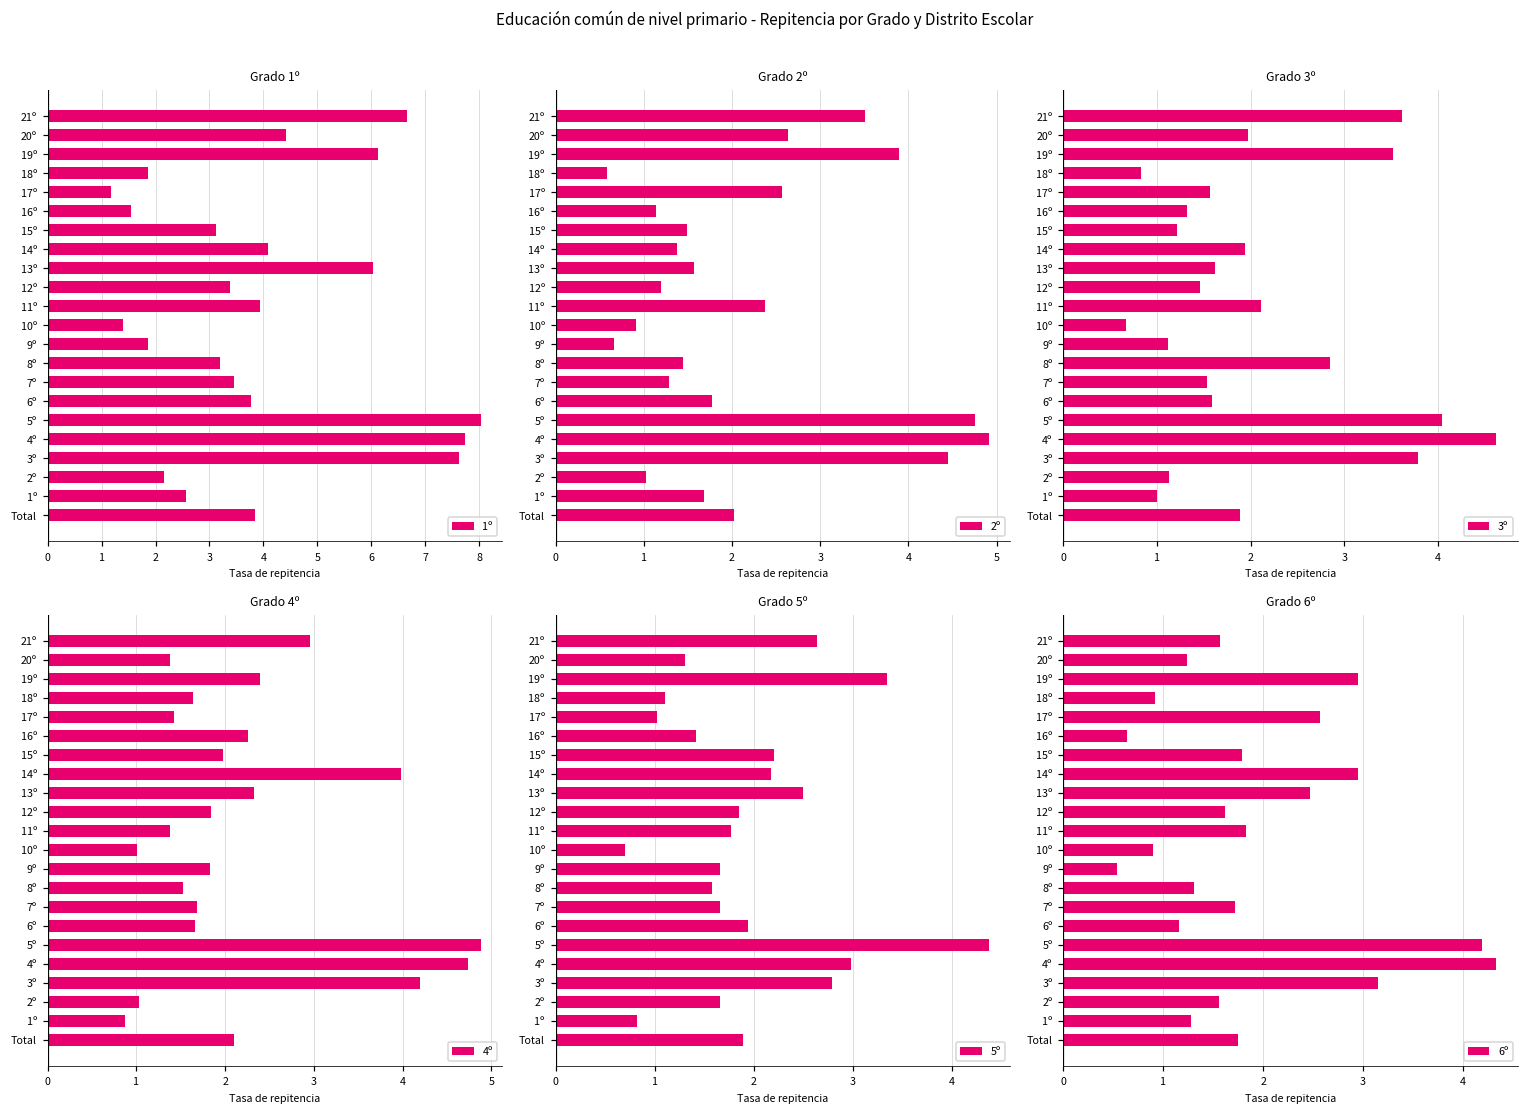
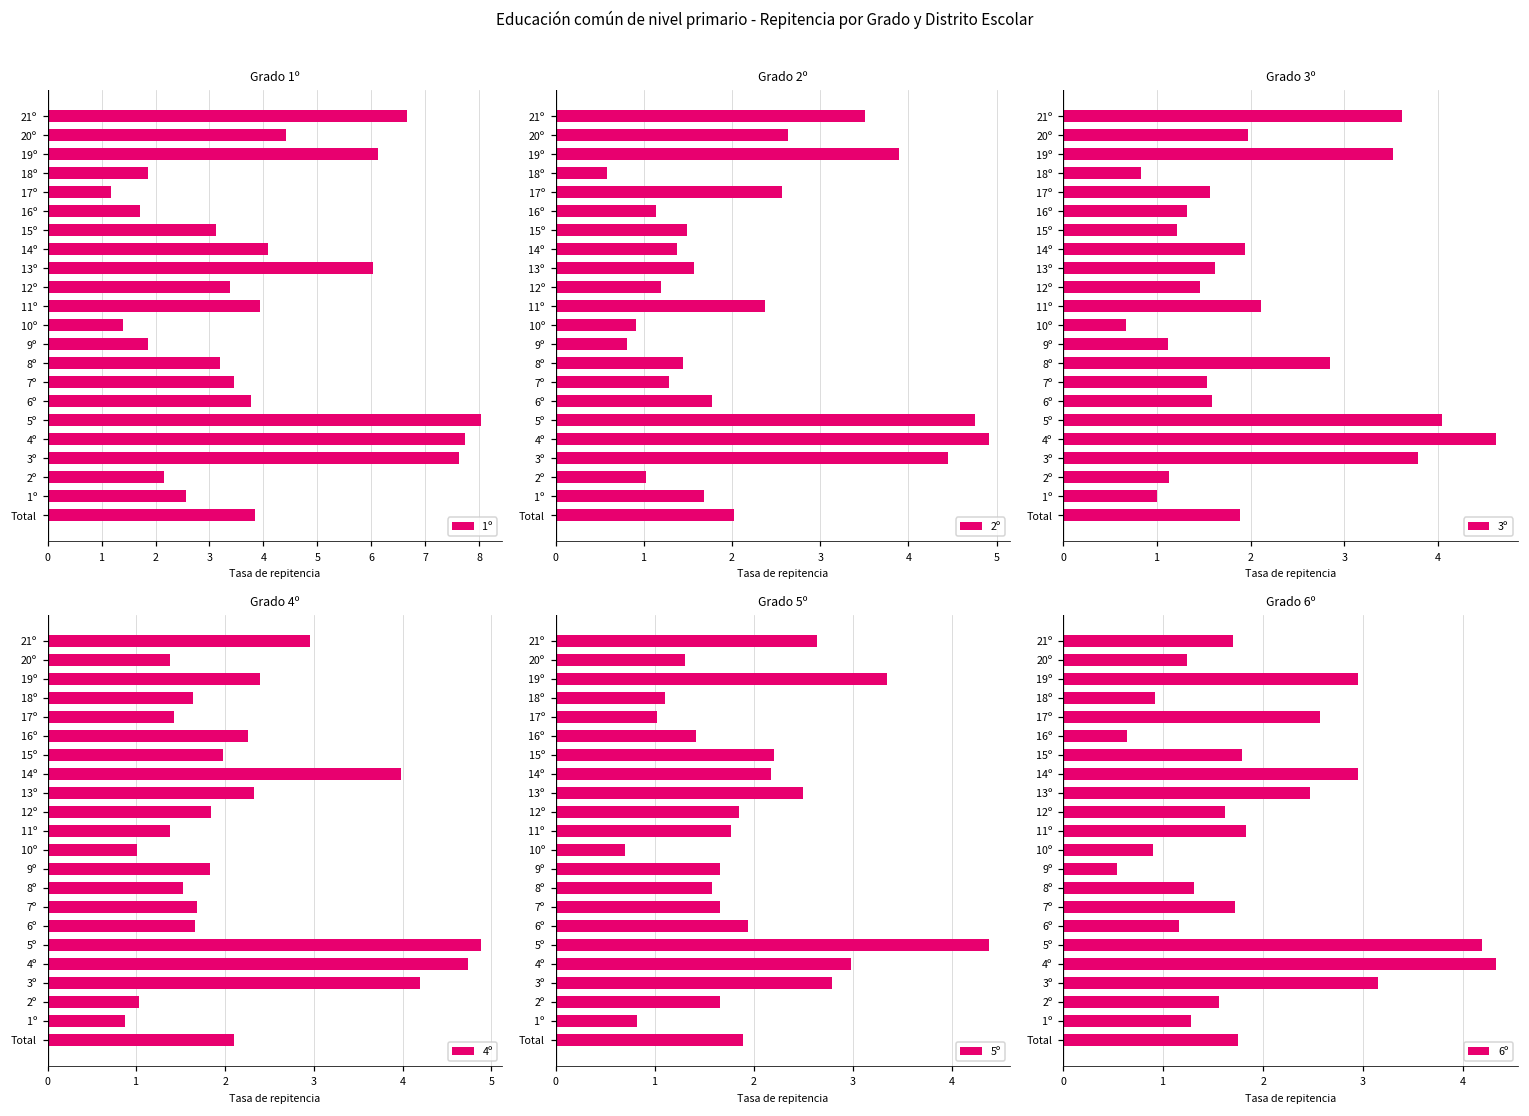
Grado 1º, 16º: 1.5 -> 1.7
Grado 2º, 9º: 0.7 -> 0.8
Grado 6º, 21º: 1.6 -> 1.7
